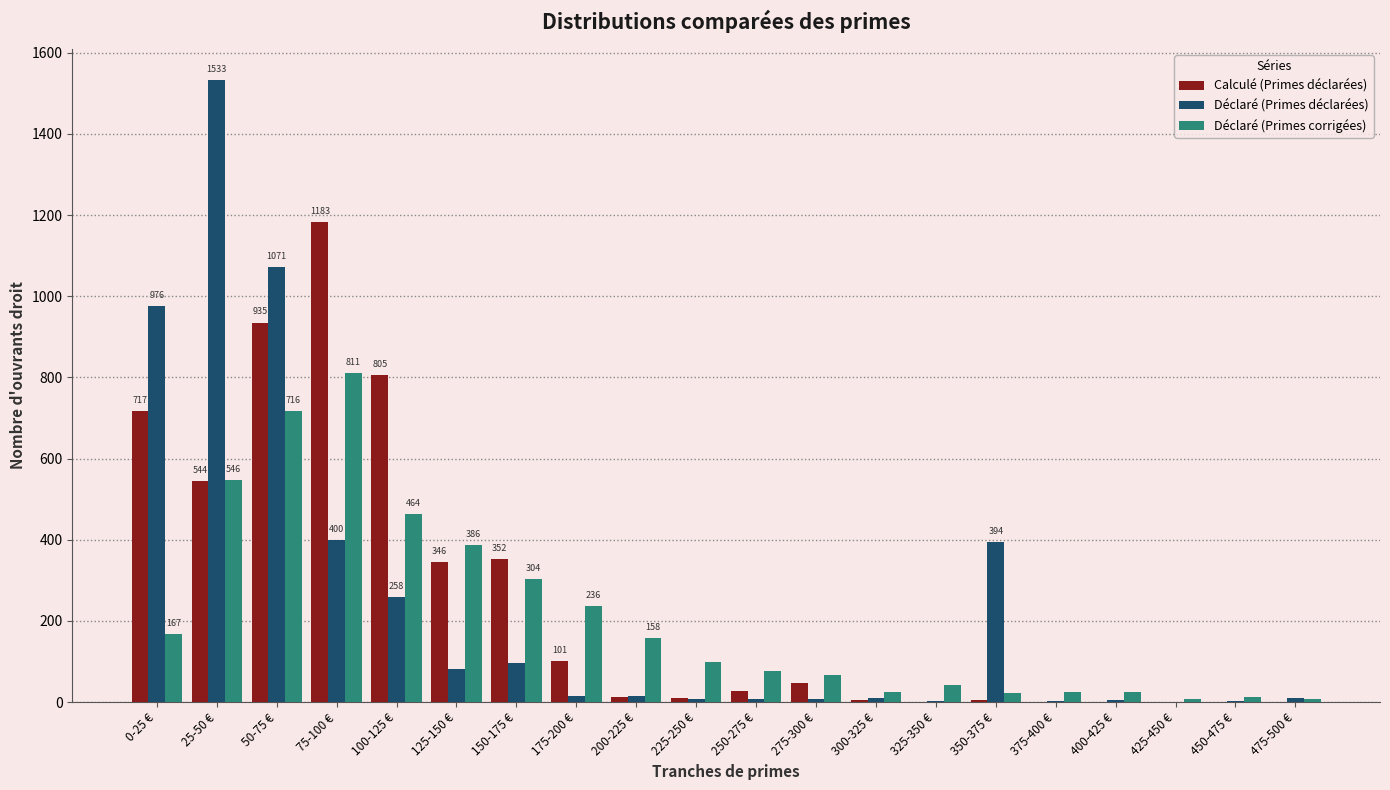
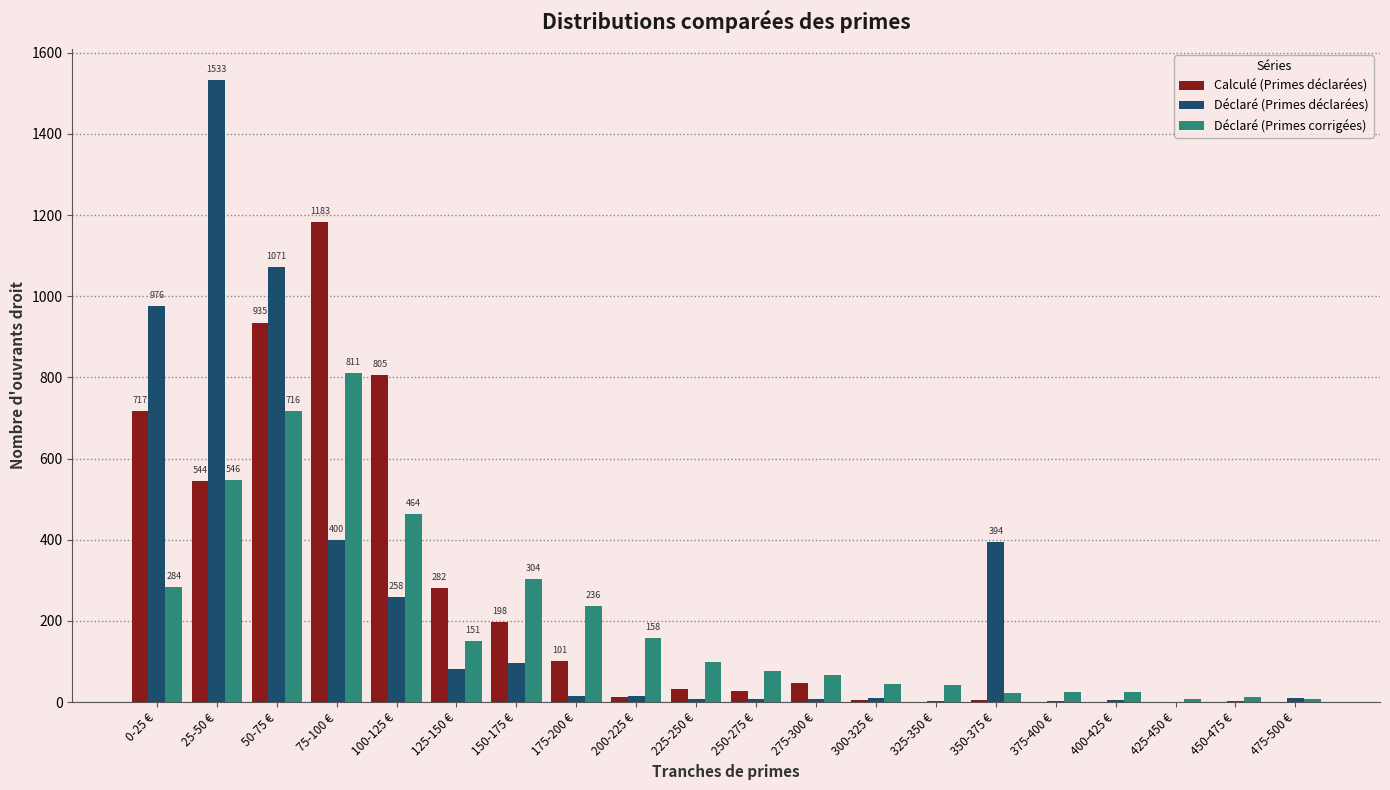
Déclaré (Primes corrigées), 0-25 €: 167 -> 284
Calculé (Primes déclarées), 125-150 €: 346 -> 282
Déclaré (Primes corrigées), 125-150 €: 386 -> 151
Calculé (Primes déclarées), 150-175 €: 352 -> 198
Calculé (Primes déclarées), 225-250 €: 10 -> 30
Déclaré (Primes corrigées), 300-325 €: 20 -> 50
